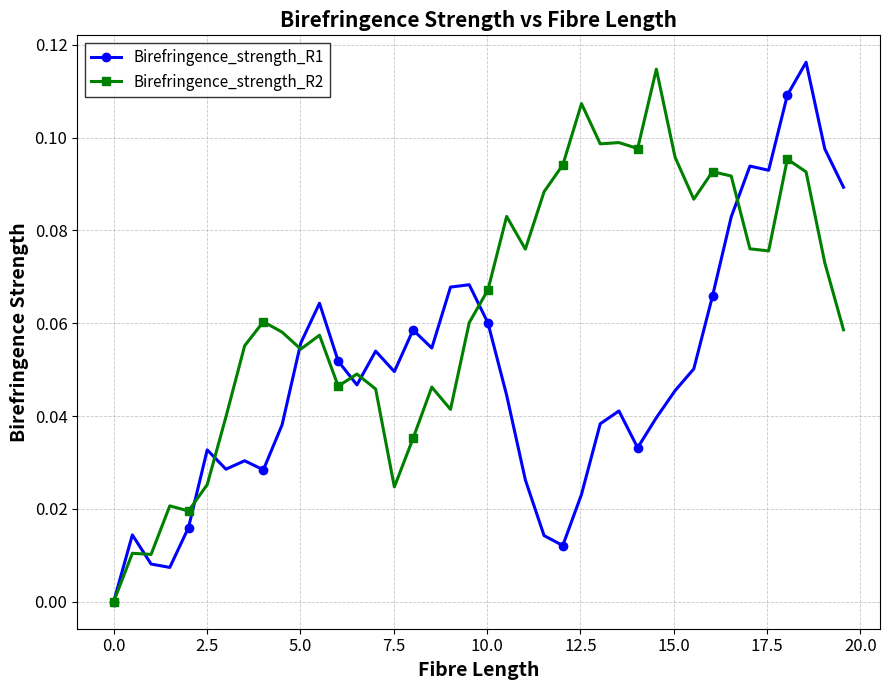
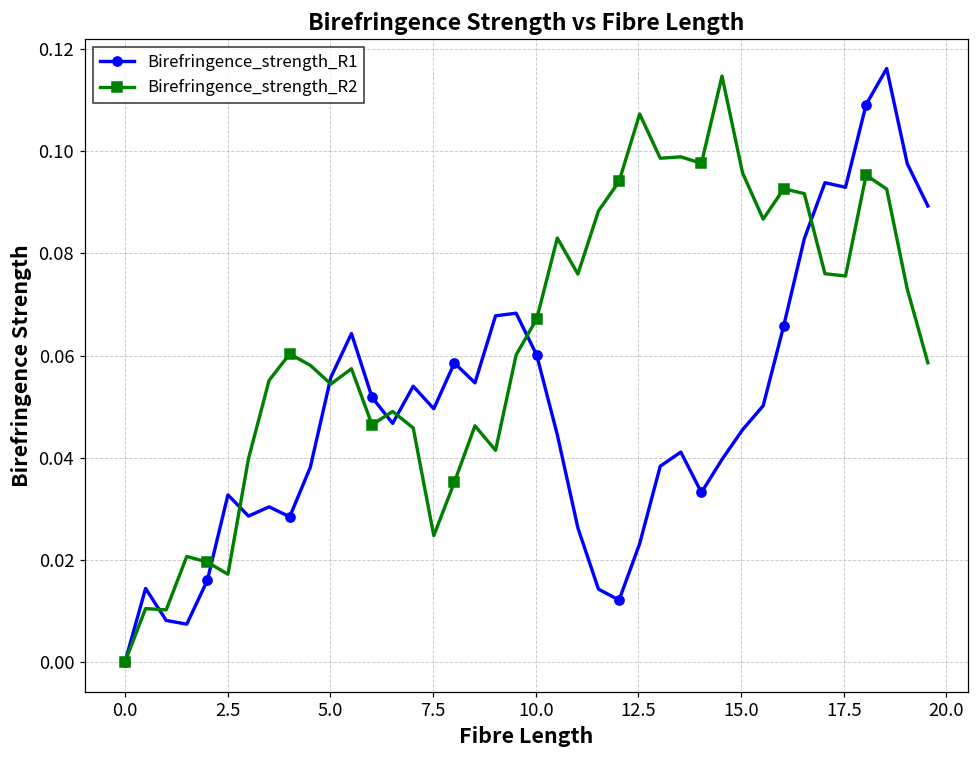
Birefringence_strength_R2, 2.5: 0.025 -> 0.017
